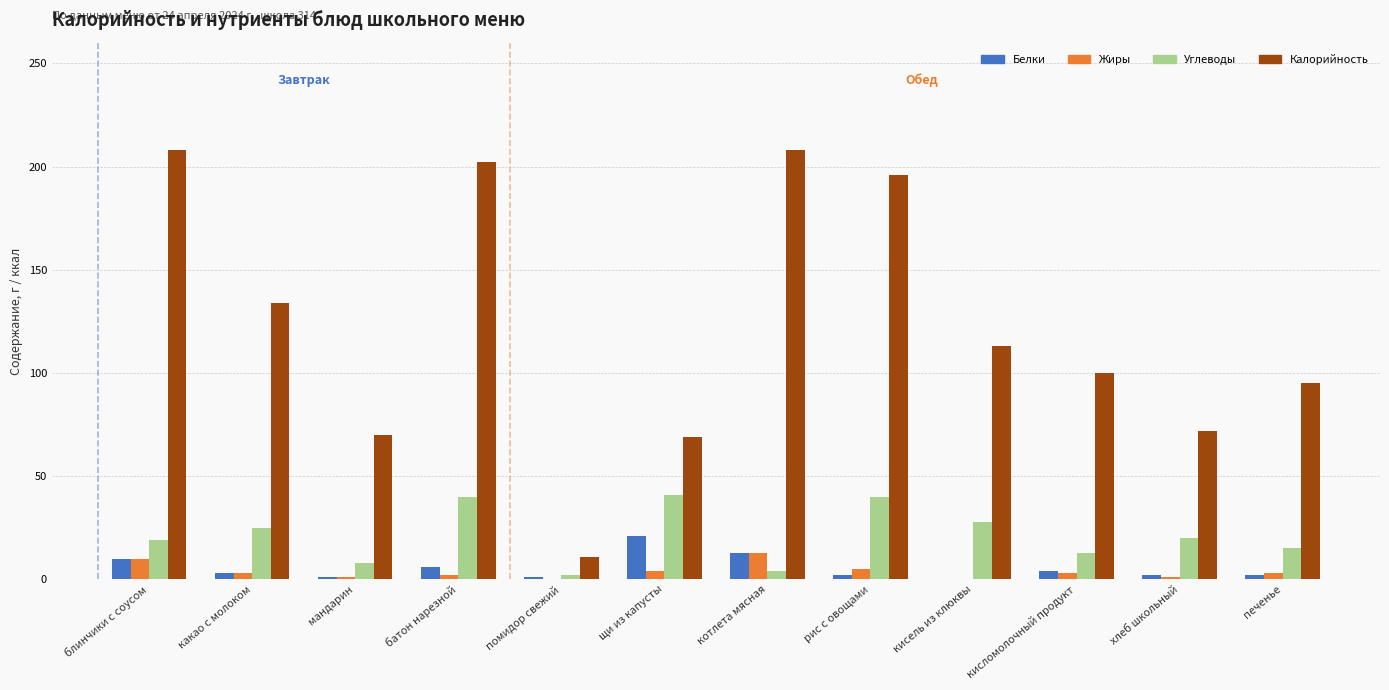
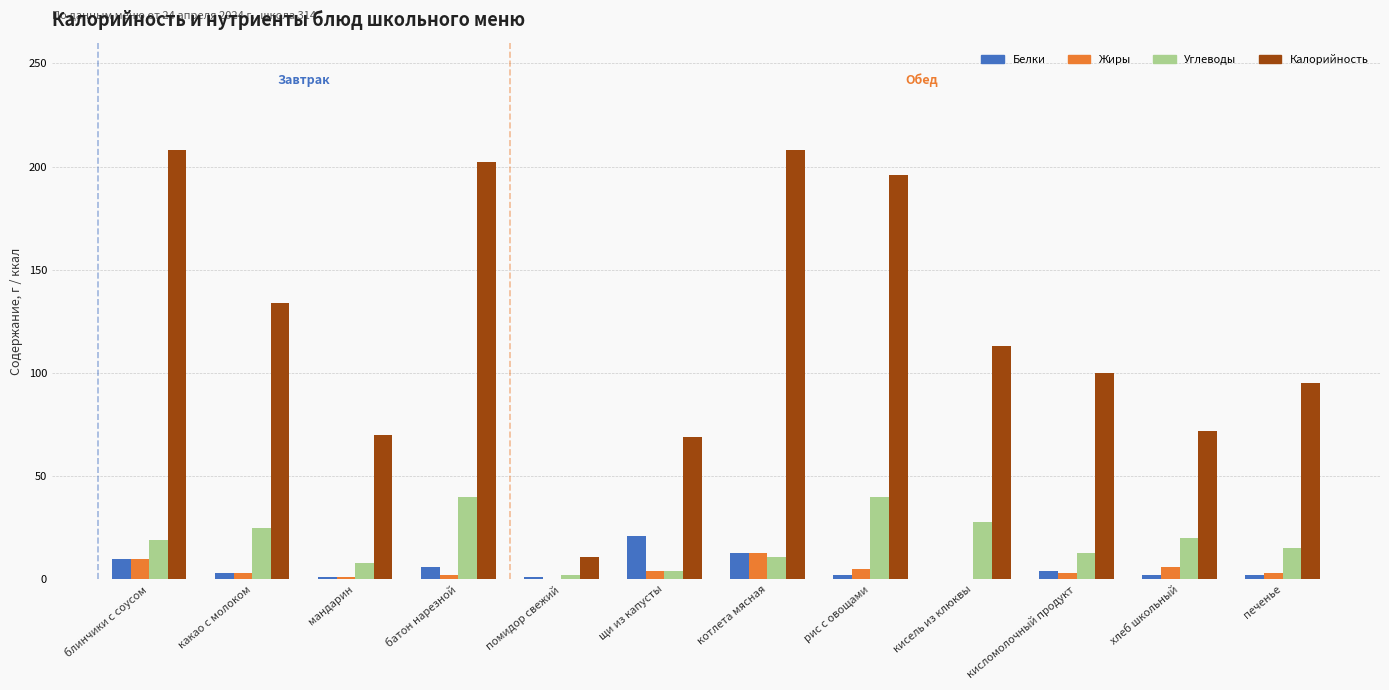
Углеводы, щи из капусты: 41 -> 4
Углеводы, котлета мясная: 4 -> 11
Жиры, хлеб школьный: 1 -> 6
